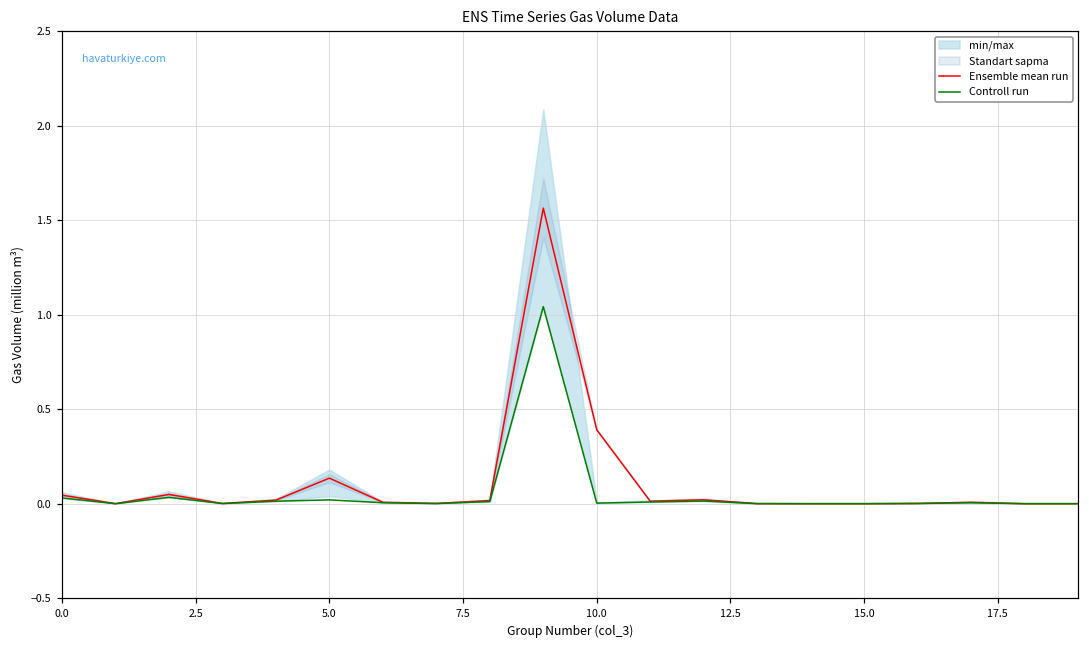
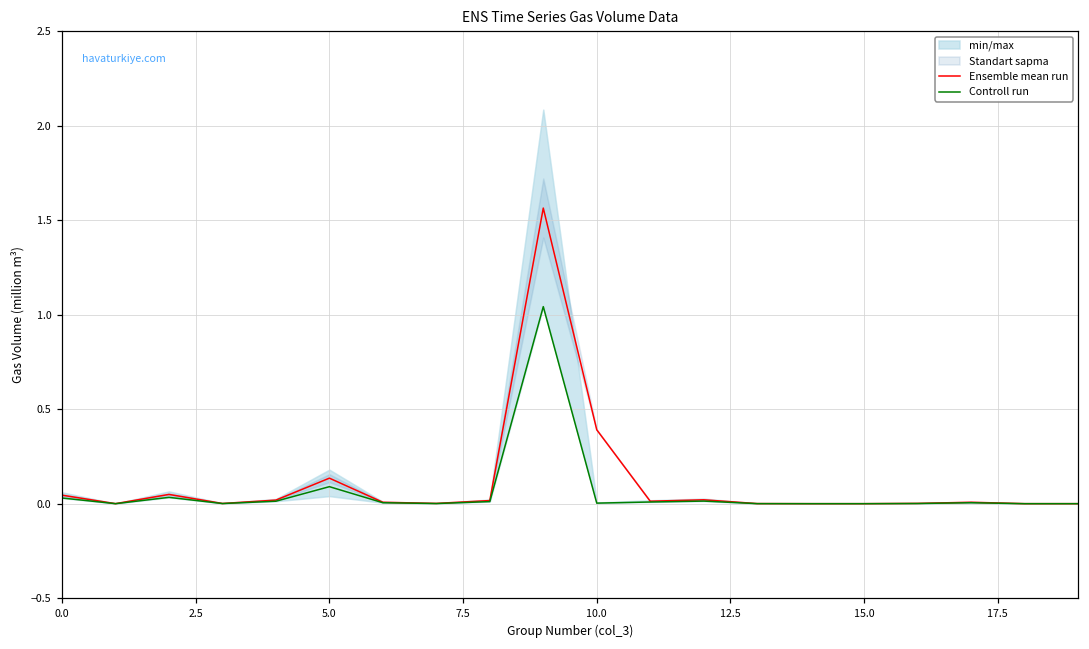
Controll run, 5.0: 0.02 -> 0.09
